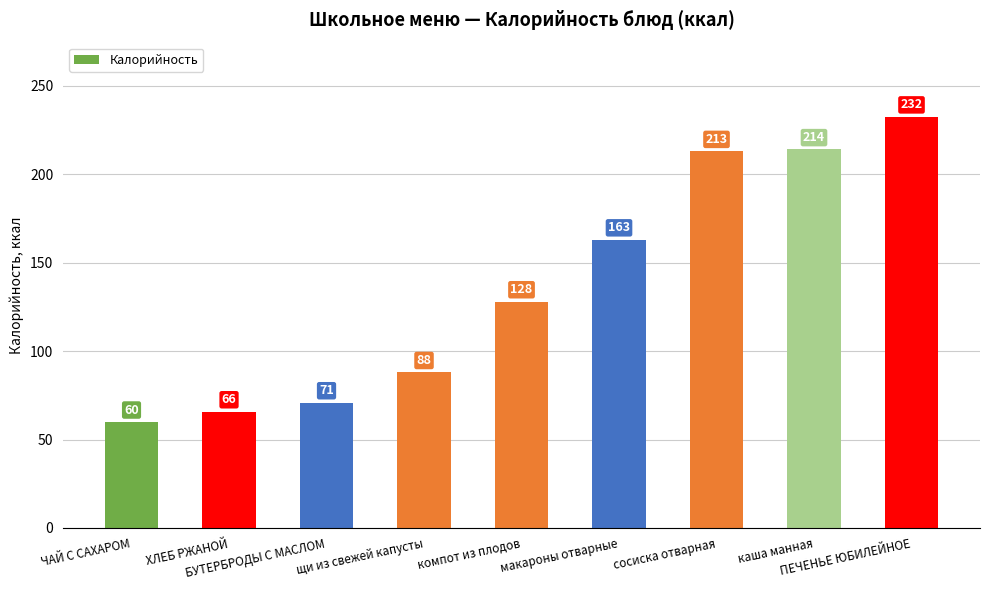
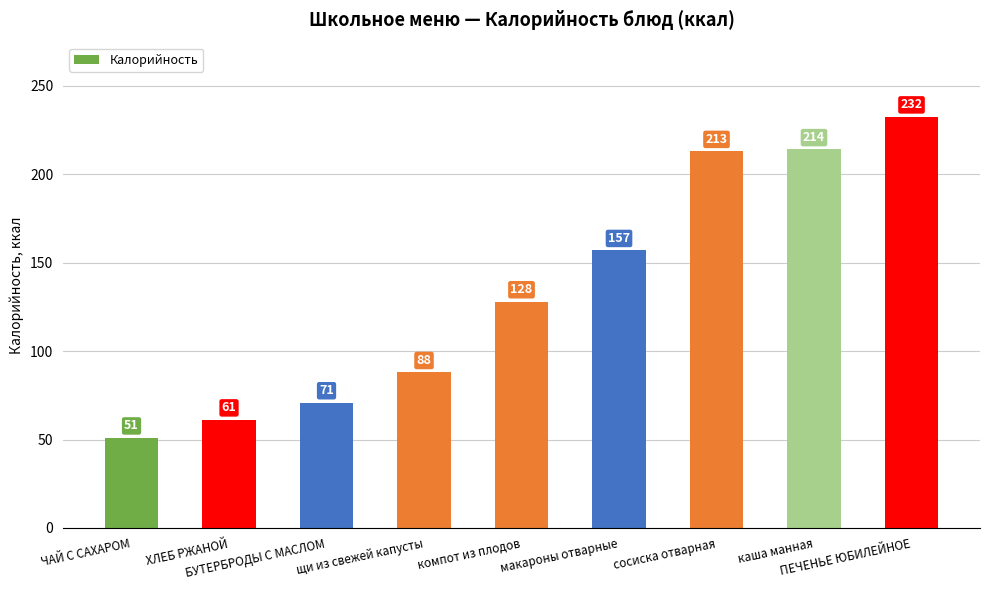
ЧАЙ С САХАРОМ: 60 -> 51
ХЛЕБ РЖАНОЙ: 66 -> 61
макароны отварные: 163 -> 157
